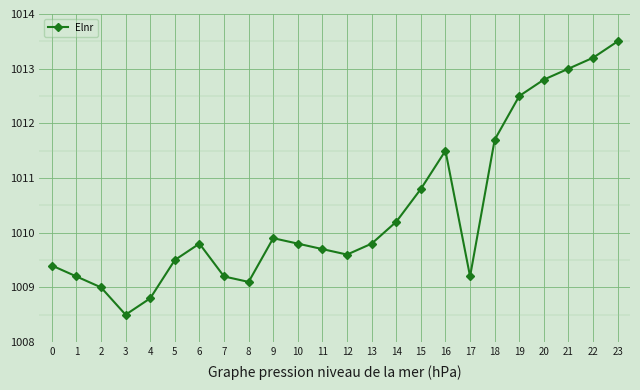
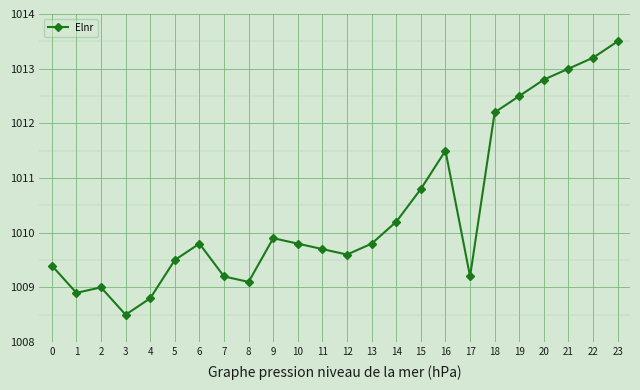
1: 1009.2 -> 1008.9
18: 1011.7 -> 1012.2
